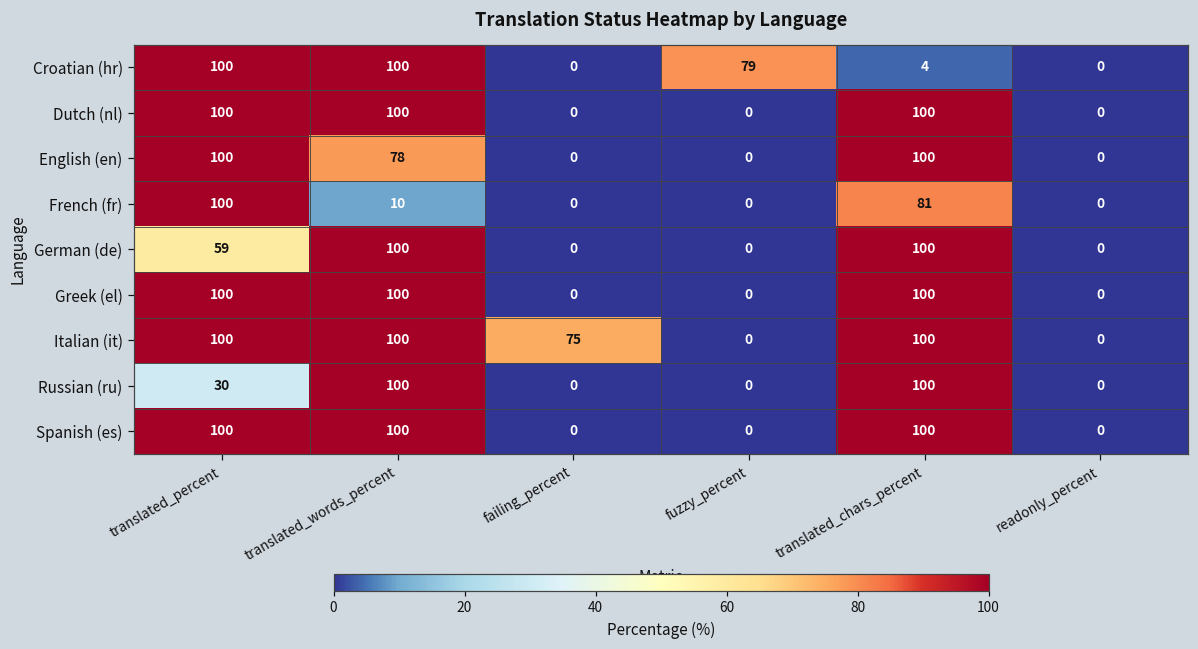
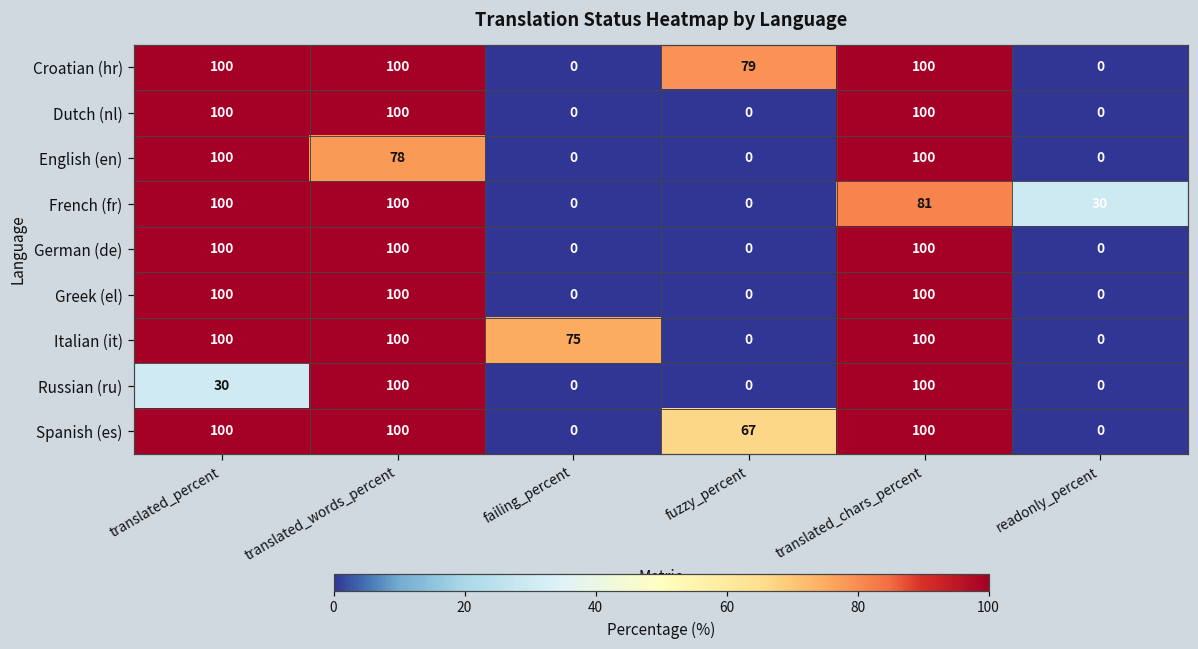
Croatian (hr), translated_chars_percent: 4 -> 100
French (fr), translated_words_percent: 10 -> 100
French (fr), readonly_percent: 0 -> 30
German (de), translated_percent: 59 -> 100
Spanish (es), fuzzy_percent: 0 -> 67
